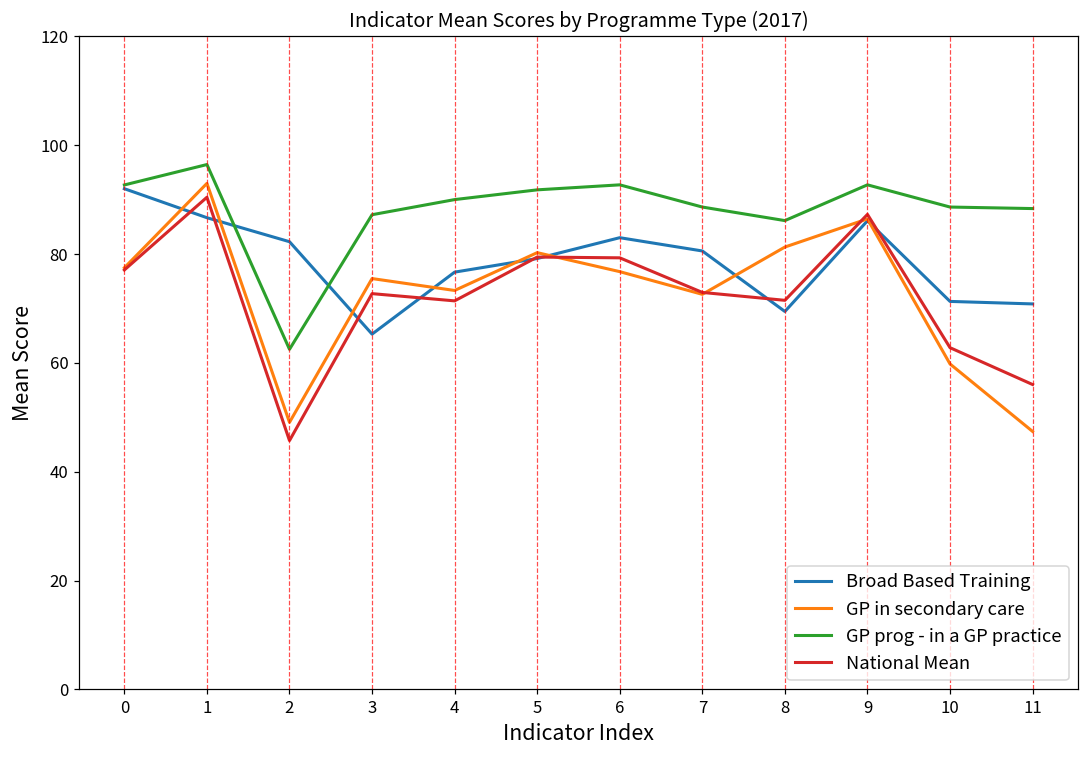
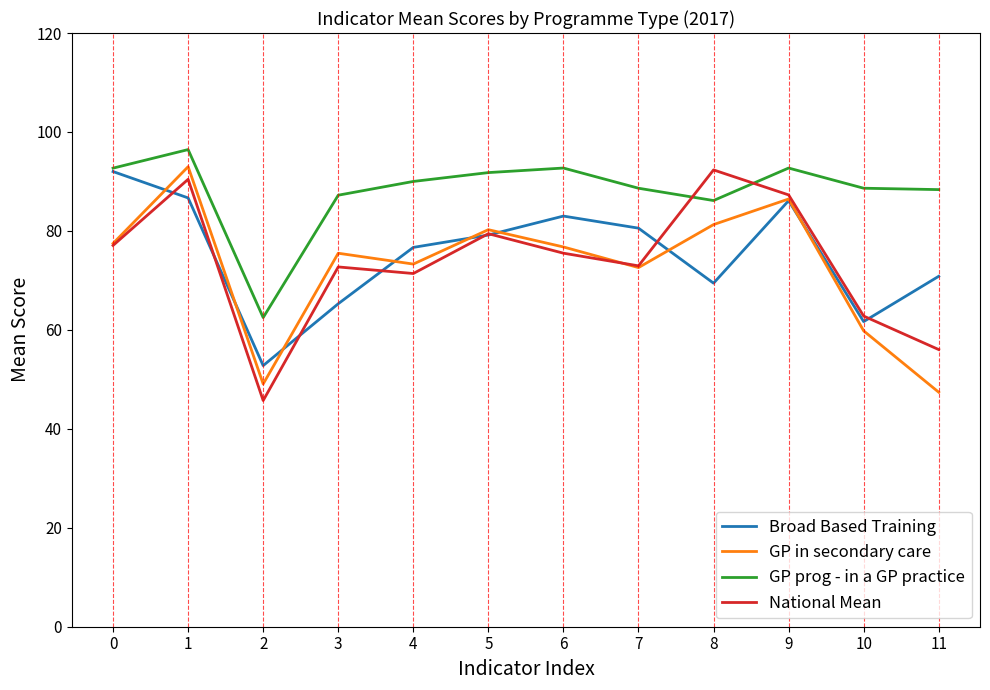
Broad Based Training, 2: 82 -> 53
National Mean, 6: 79 -> 76
National Mean, 8: 71 -> 92
Broad Based Training, 10: 71 -> 62
